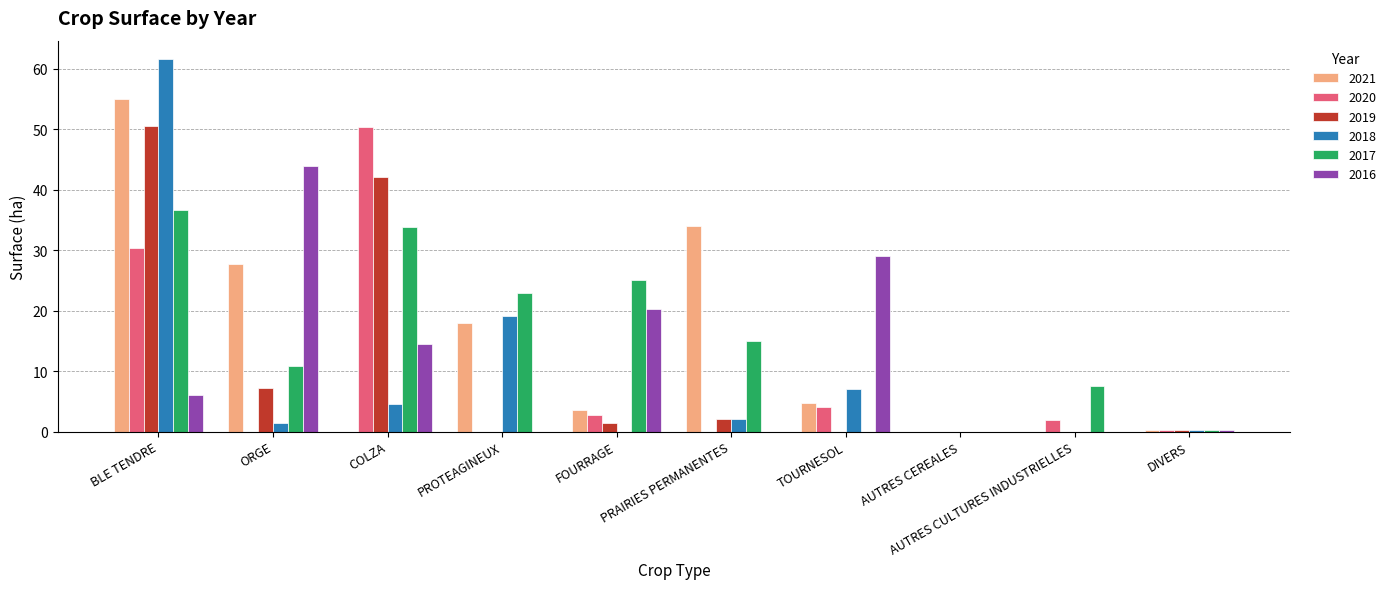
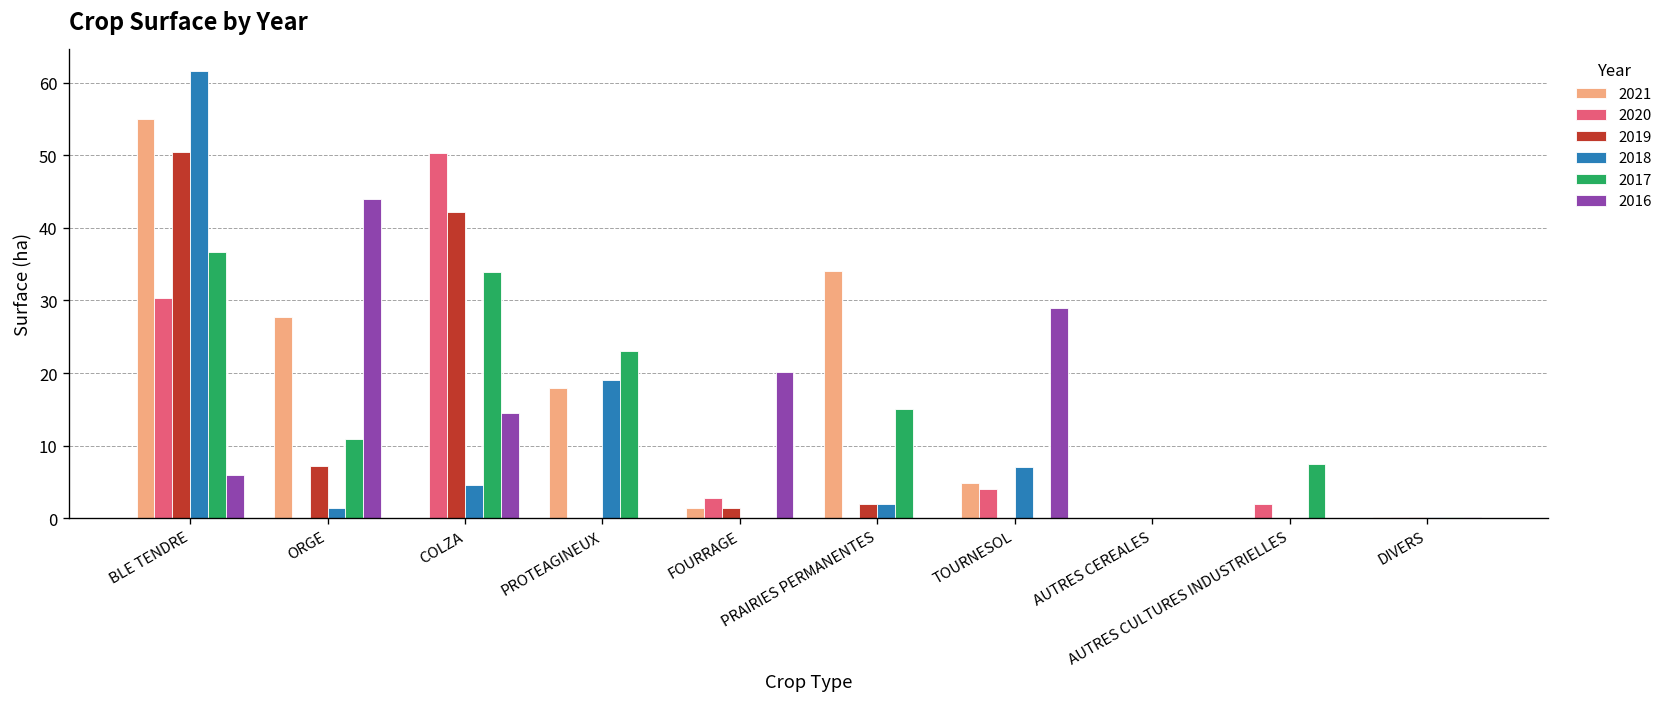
2021, FOURRAGE: 4 -> 1
2017, FOURRAGE: 25 -> 0
